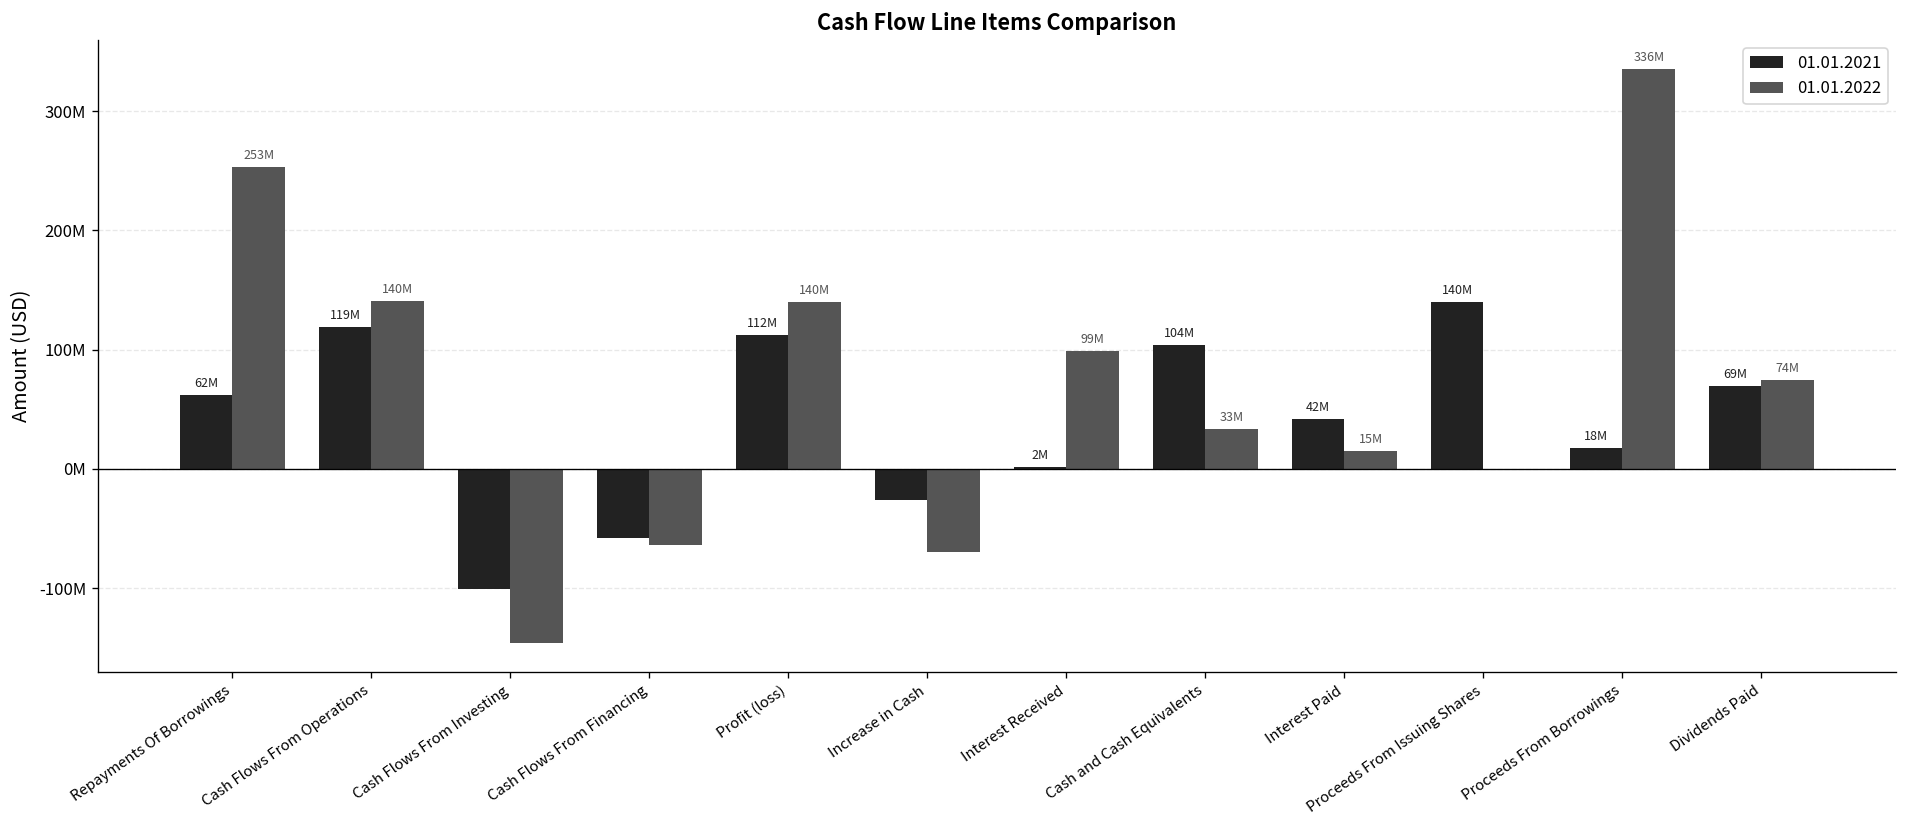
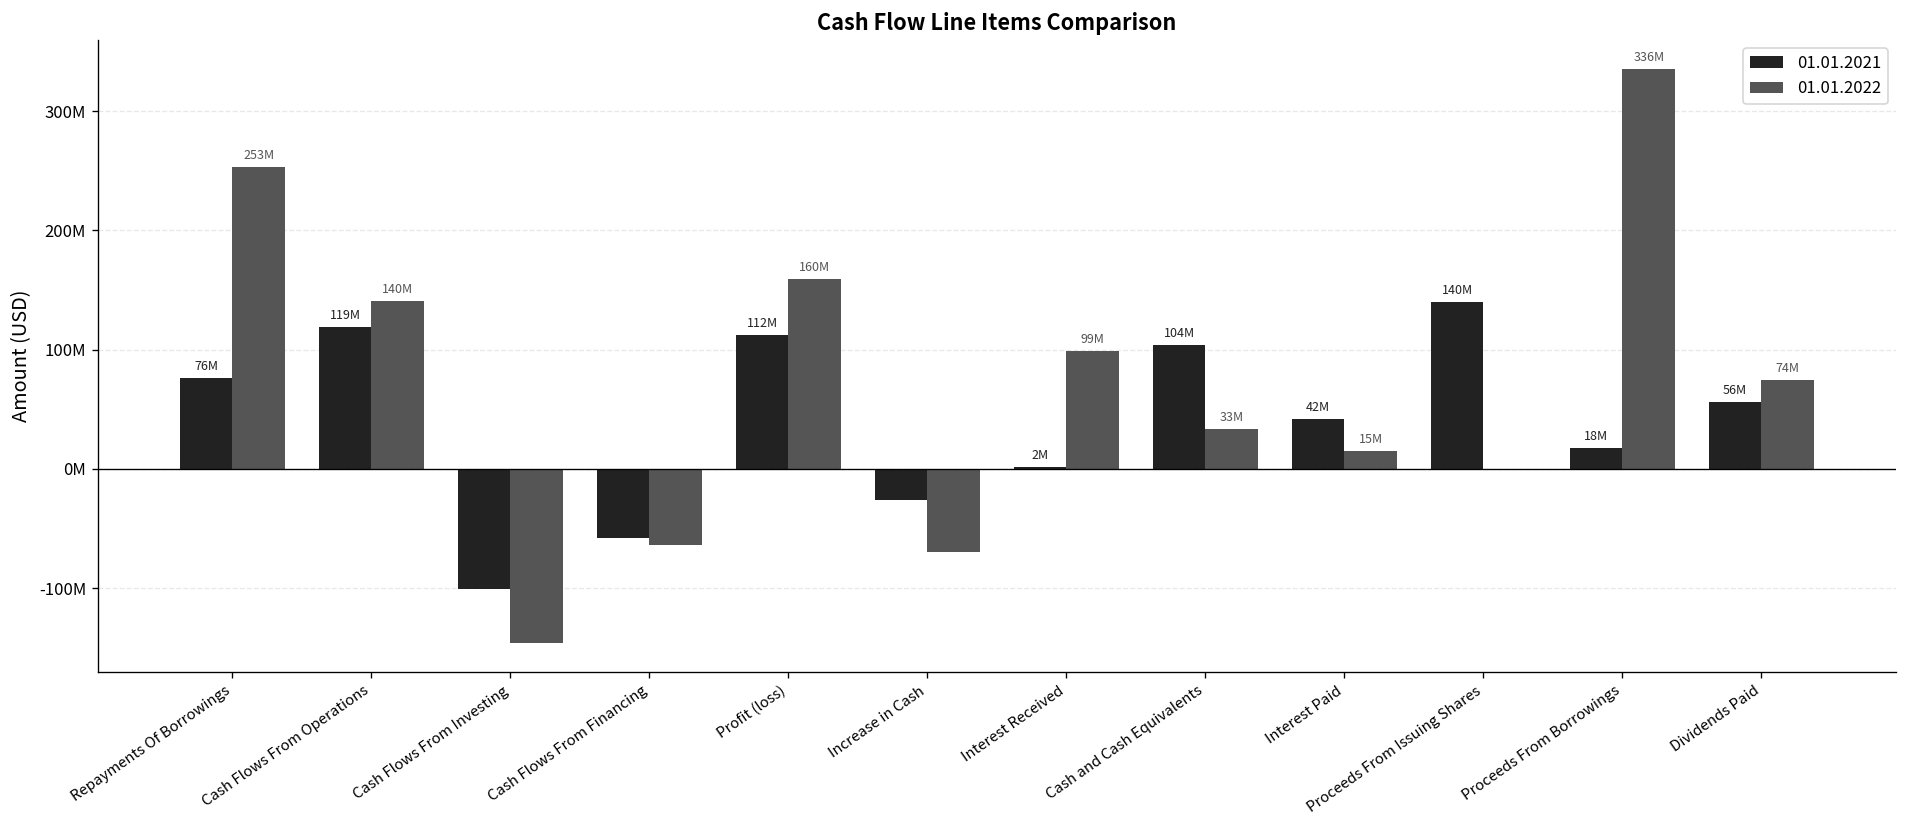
01.01.2021, Repayments Of Borrowings: 62M -> 76M
01.01.2022, Profit (loss): 140M -> 160M
01.01.2021, Dividends Paid: 69M -> 56M
